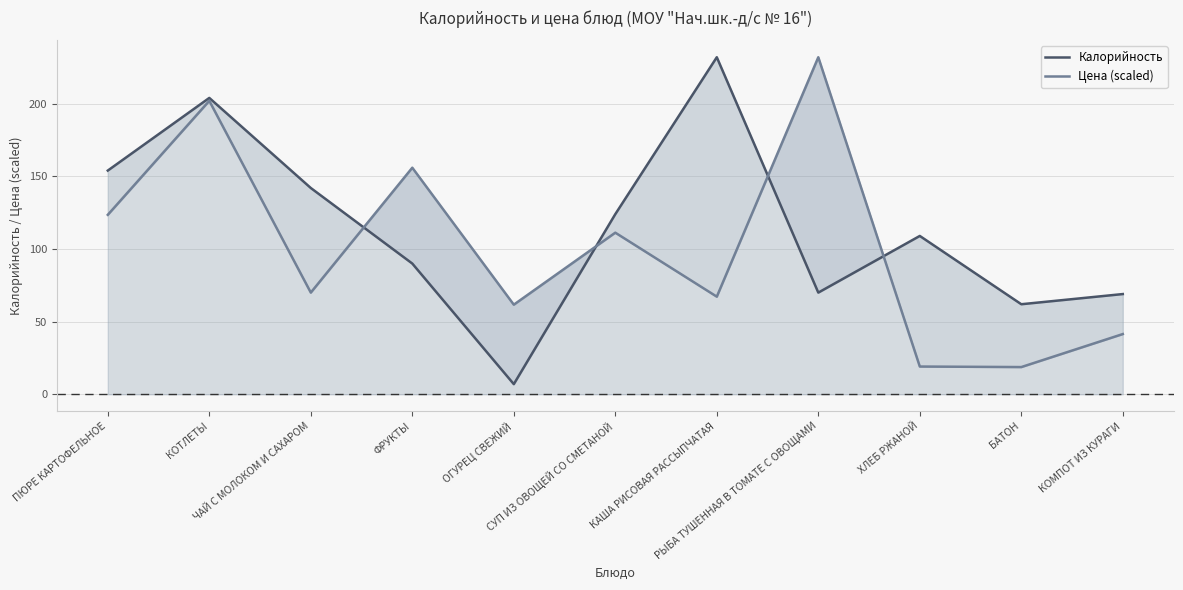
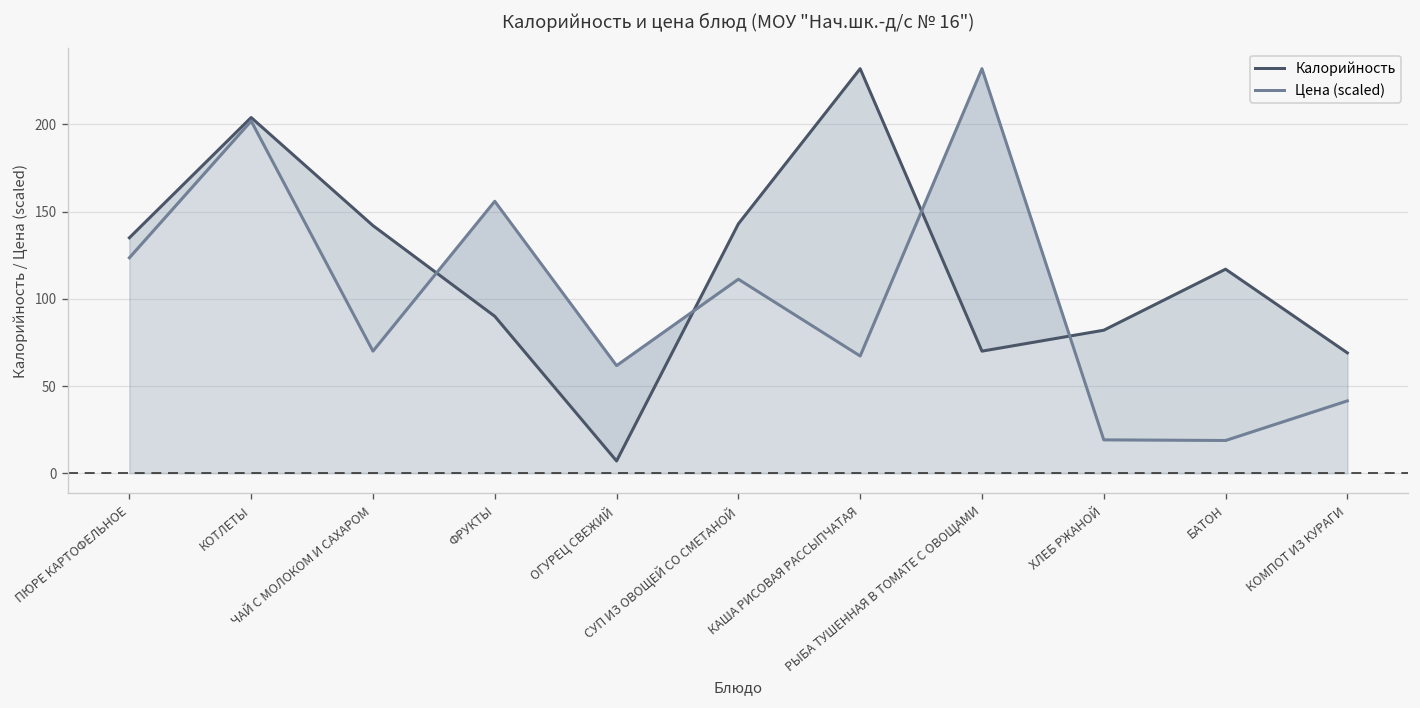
Калорийность, ПЮРЕ КАРТОФЕЛЬНОЕ: 154 -> 135
Калорийность, СУП ИЗ ОВОЩЕЙ СО СМЕТАНОЙ: 124 -> 143
Калорийность, ХЛЕБ РЖАНОЙ: 109 -> 82
Калорийность, БАТОН: 62 -> 117
